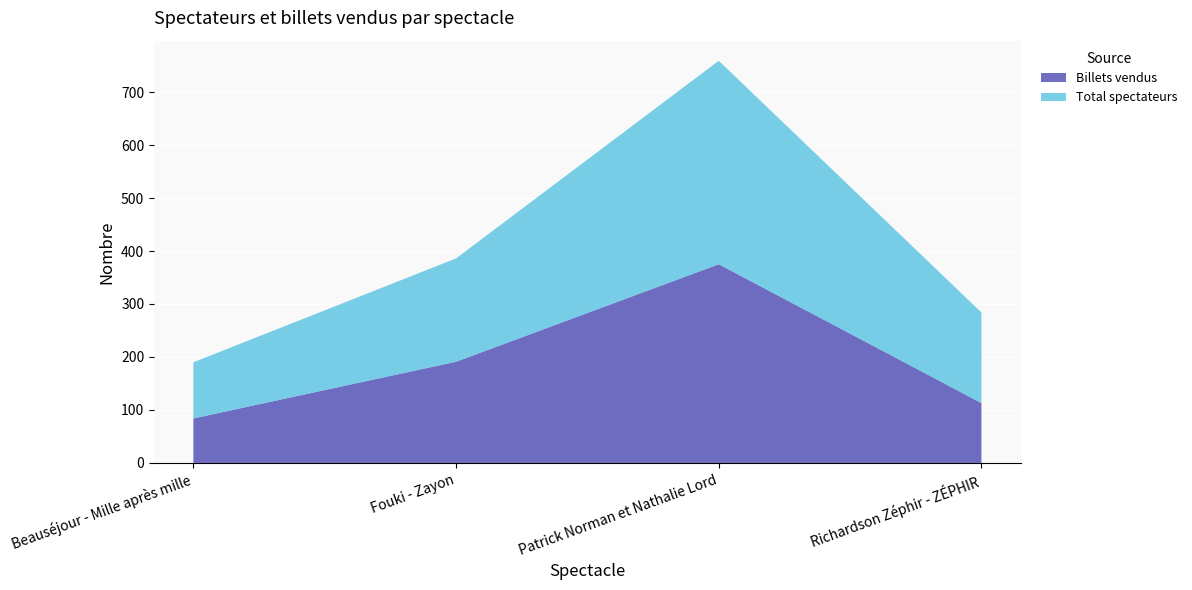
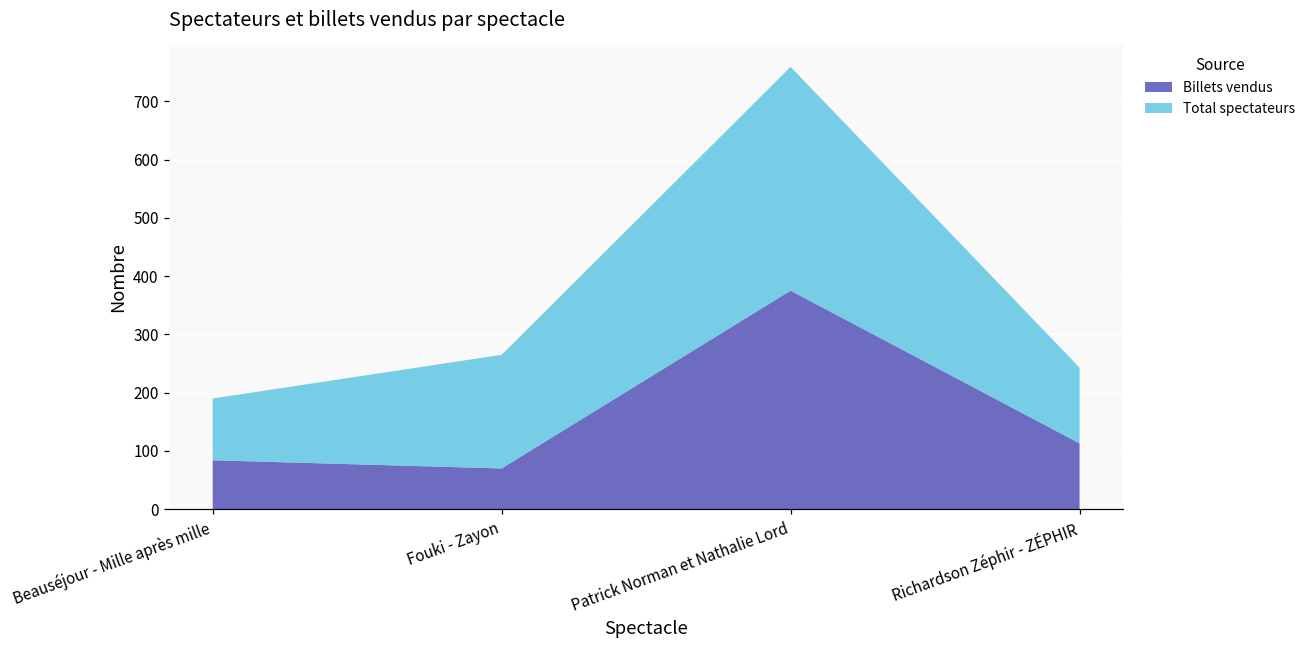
Billets vendus, Fouki - Zayon: 190 -> 70
Total spectateurs, Richardson Zéphir - ZÉPHIR: 170 -> 130
